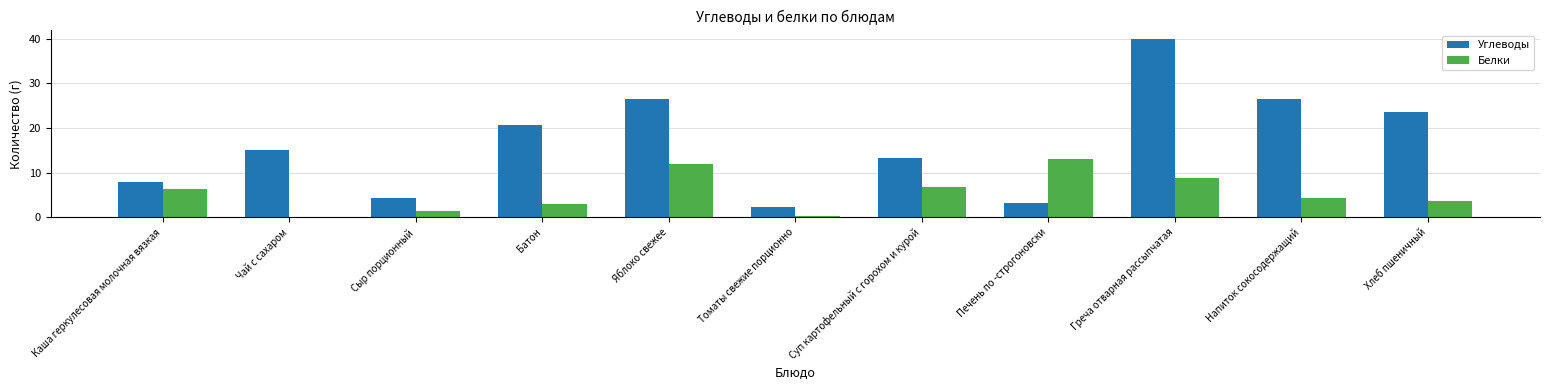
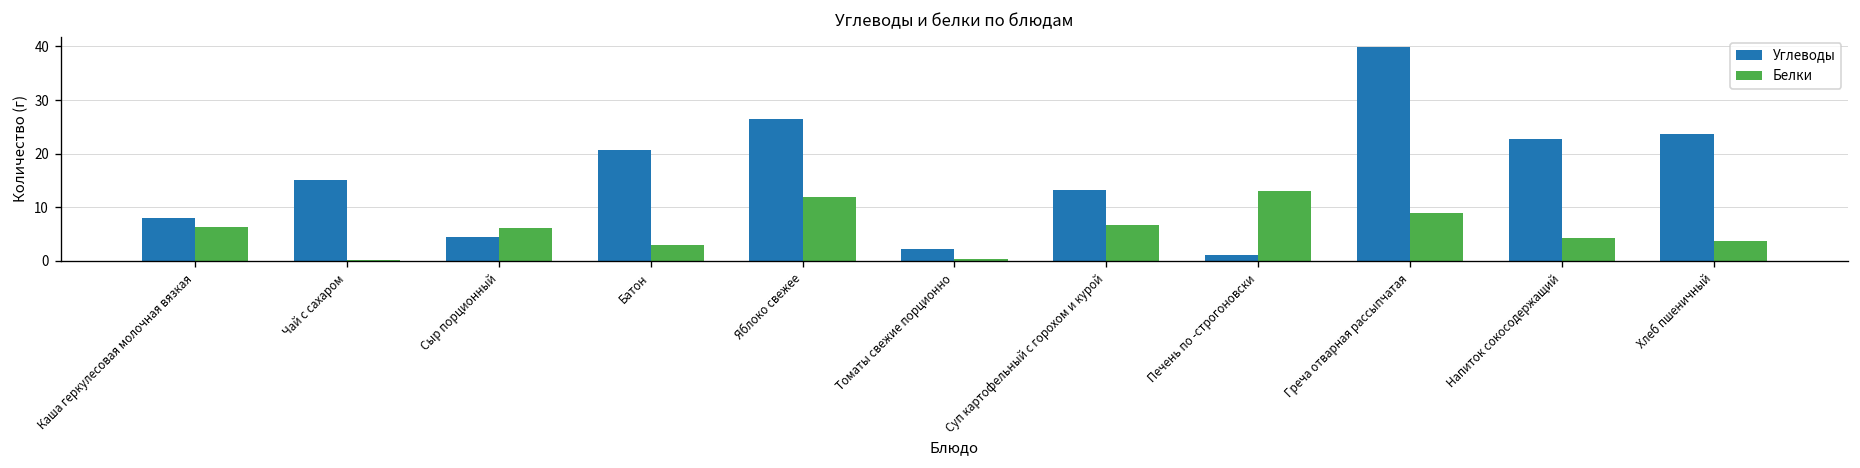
Белки, Сыр порционный: 1 -> 6
Углеводы, Печень по -строгоновски: 3 -> 1
Углеводы, Напиток сокосодержащий: 27 -> 23
